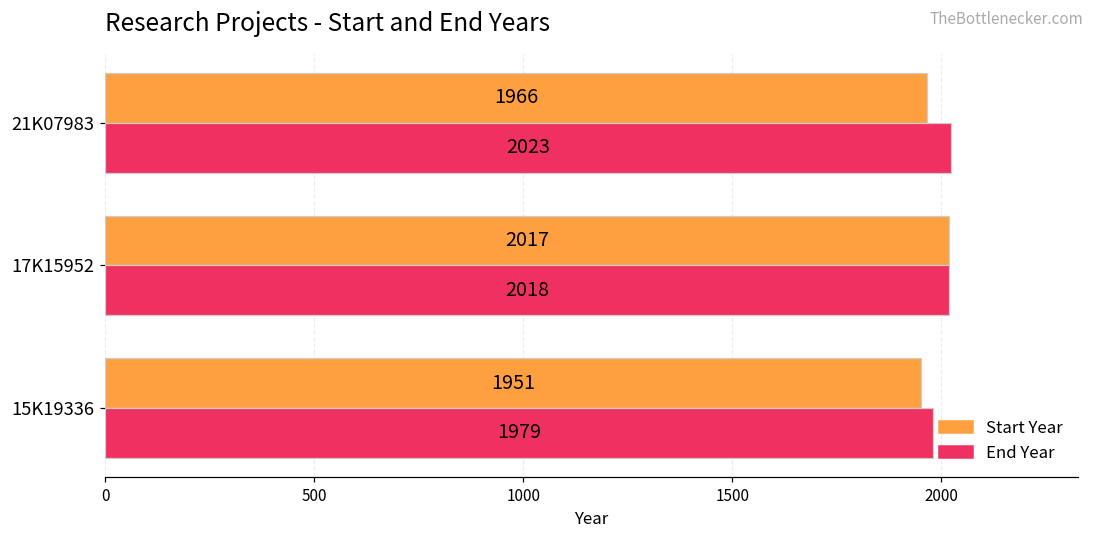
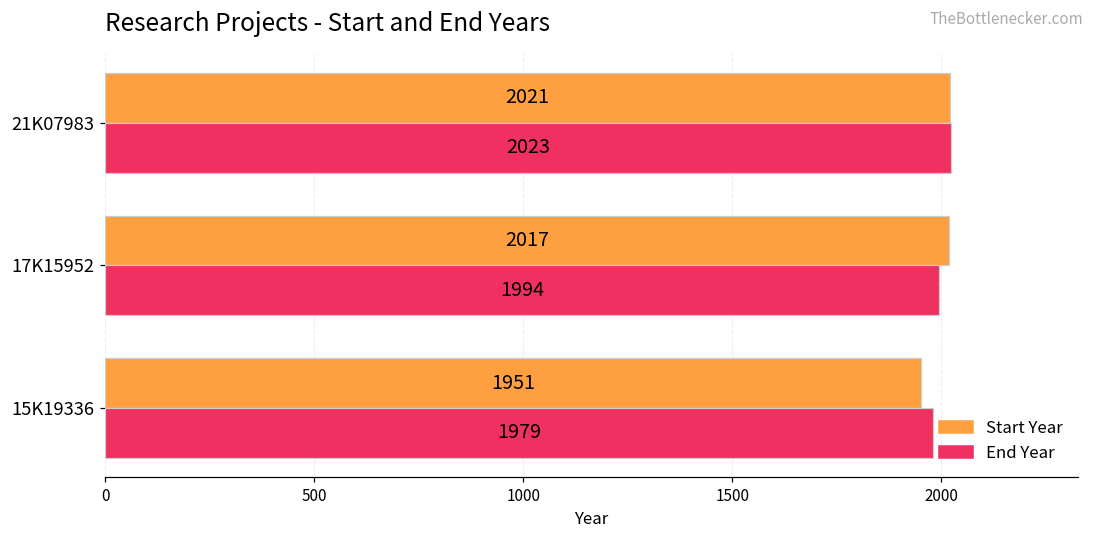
Start Year, 21K07983: 1966 -> 2021
End Year, 17K15952: 2018 -> 1994
